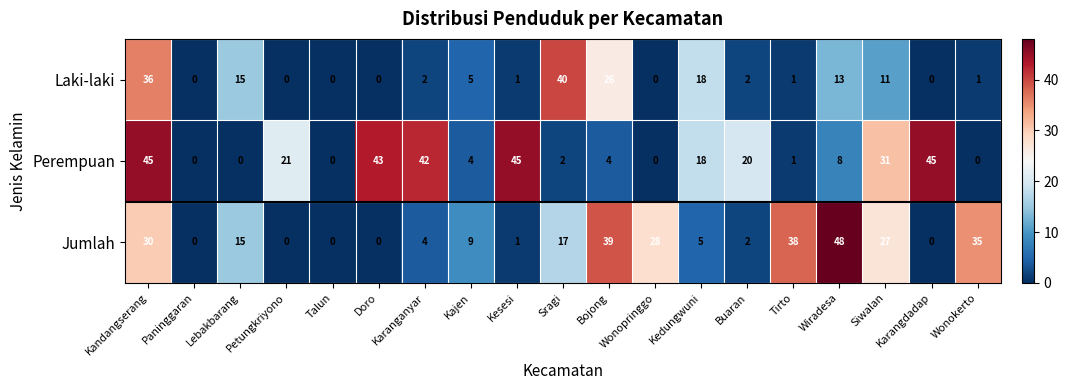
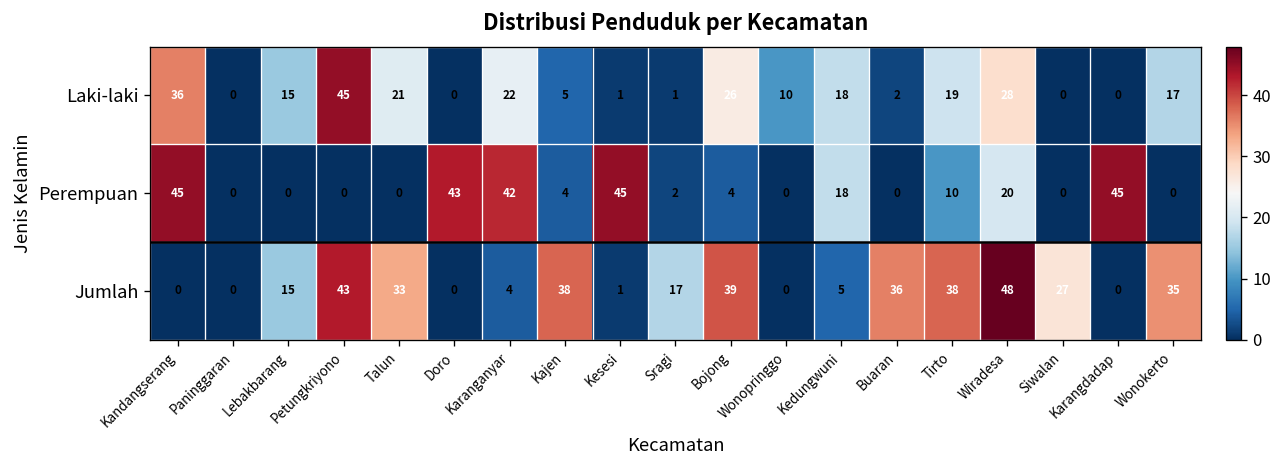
Laki-laki, Petungkriyono: 0 -> 45
Laki-laki, Talun: 0 -> 21
Laki-laki, Karanganyar: 2 -> 22
Laki-laki, Sragi: 40 -> 1
Laki-laki, Wonopringgo: 0 -> 10
Laki-laki, Tirto: 1 -> 19
Laki-laki, Wiradesa: 13 -> 28
Laki-laki, Siwalan: 11 -> 0
Laki-laki, Wonokerto: 1 -> 17
Perempuan, Petungkriyono: 21 -> 0
Perempuan, Buaran: 20 -> 0
Perempuan, Tirto: 1 -> 10
Perempuan, Wiradesa: 8 -> 20
Perempuan, Siwalan: 31 -> 0
Jumlah, Kandangserang: 30 -> 0
Jumlah, Petungkriyono: 0 -> 43
Jumlah, Talun: 0 -> 33
Jumlah, Kajen: 9 -> 38
Jumlah, Wonopringgo: 28 -> 0
Jumlah, Buaran: 2 -> 36
